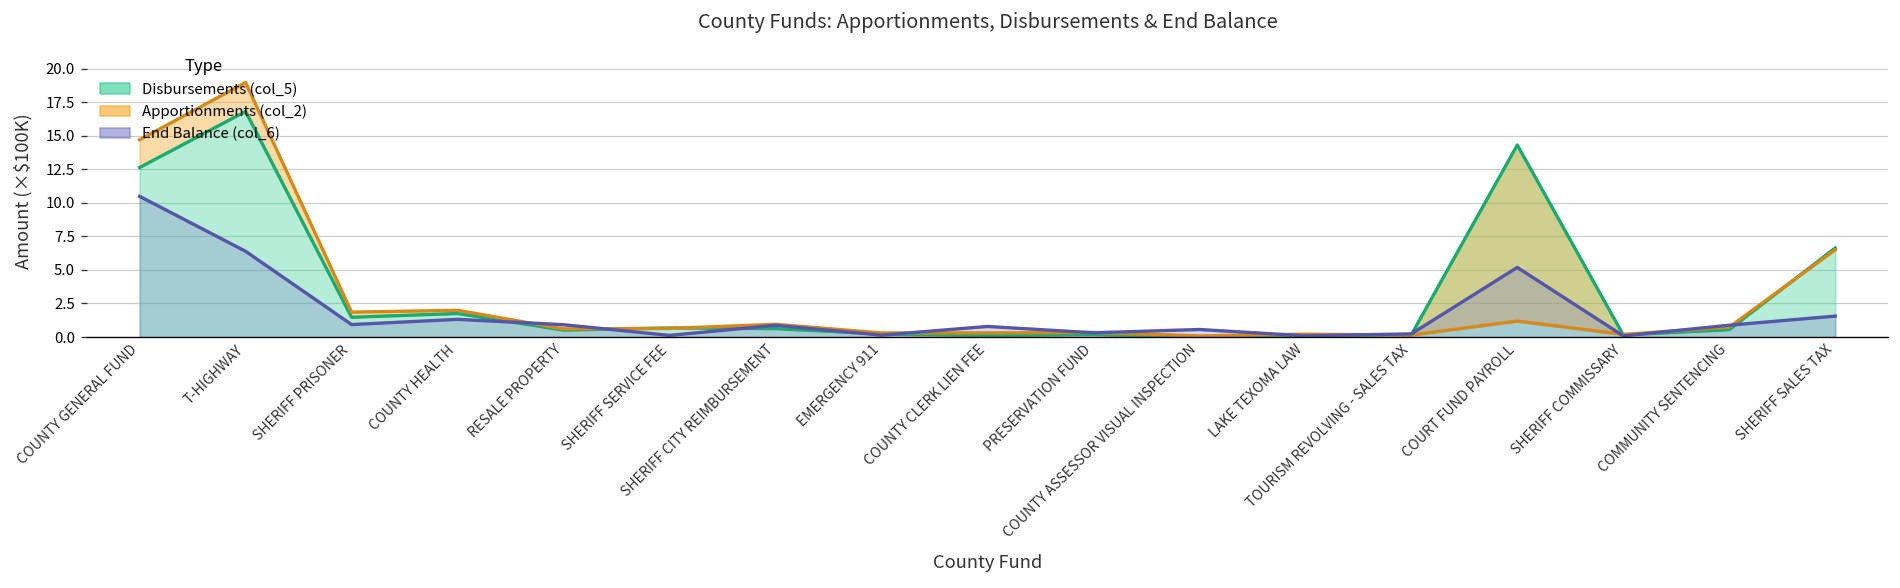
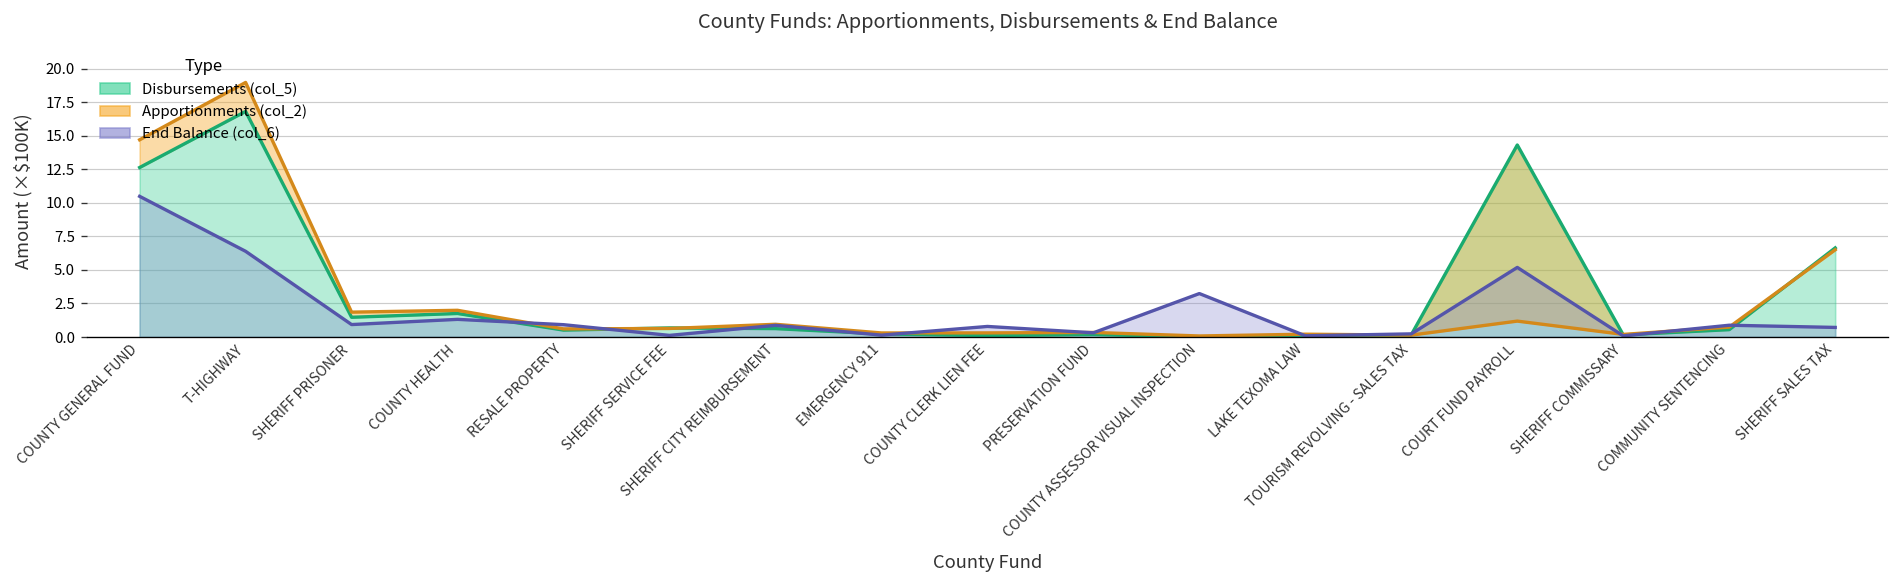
End Balance (col_6), COUNTY ASSESSOR VISUAL INSPECTION: 0.6 -> 3.2
End Balance (col_6), SHERIFF SALES TAX: 1.6 -> 0.7
